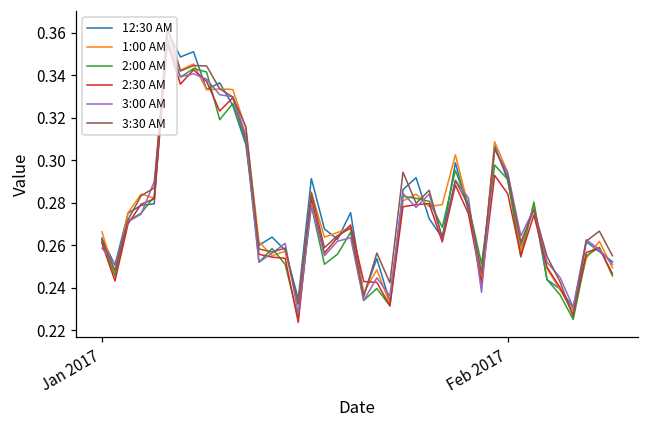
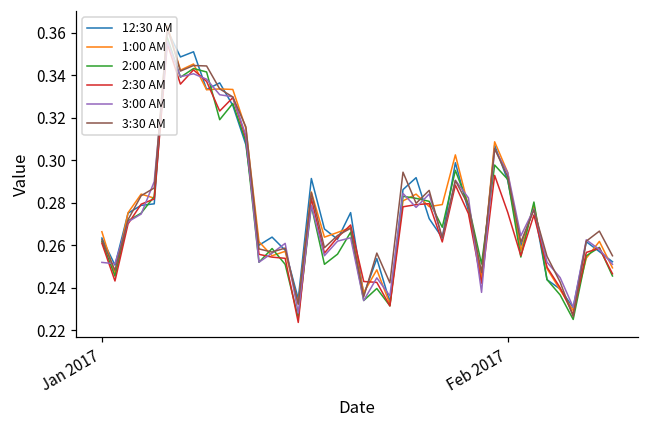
3:00 AM, Jan 2017: 0.259 -> 0.252
2:30 AM, Feb 2017: 0.284 -> 0.276
